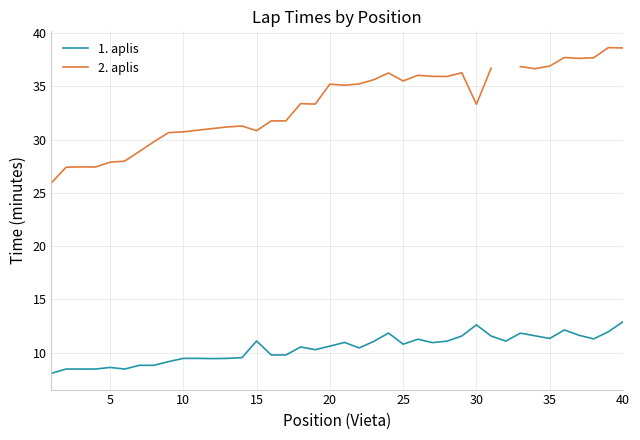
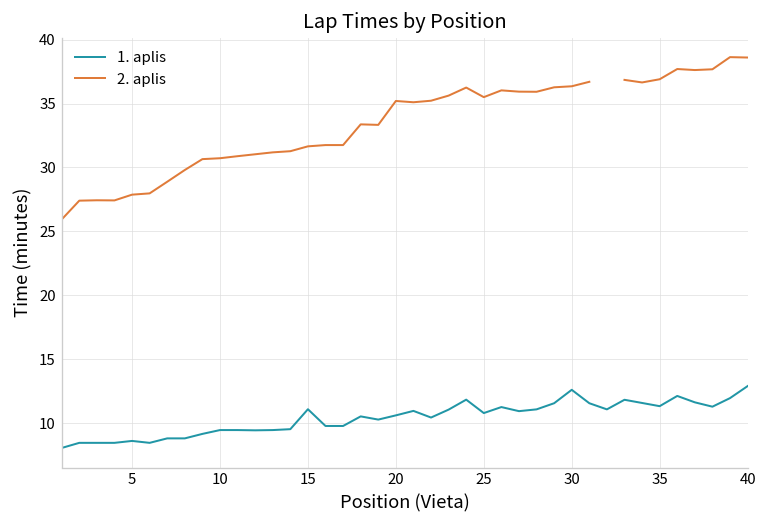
2. aplis, 15: 30.8 -> 31.7
2. aplis, 30: 33.3 -> 36.4
